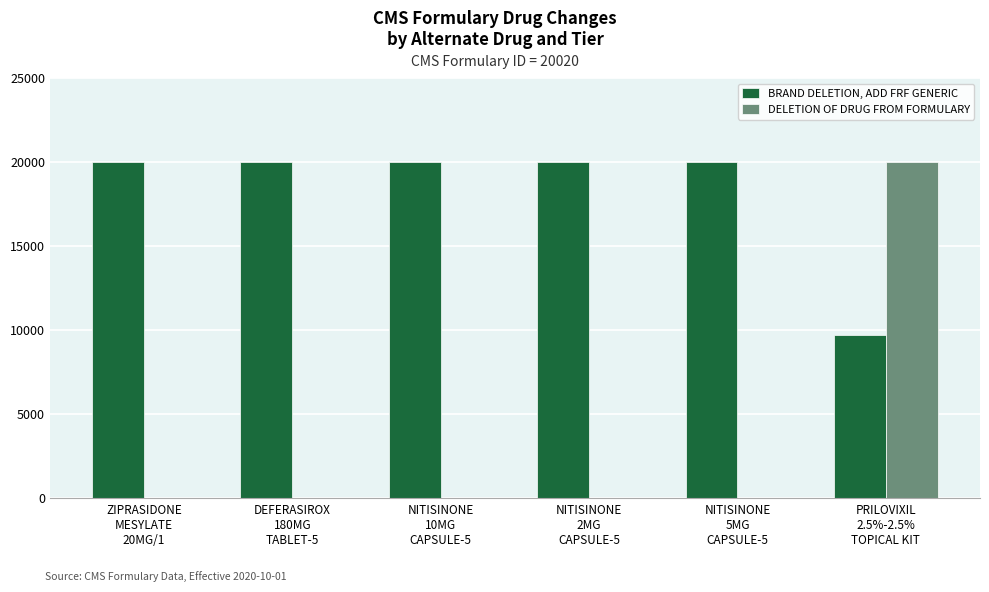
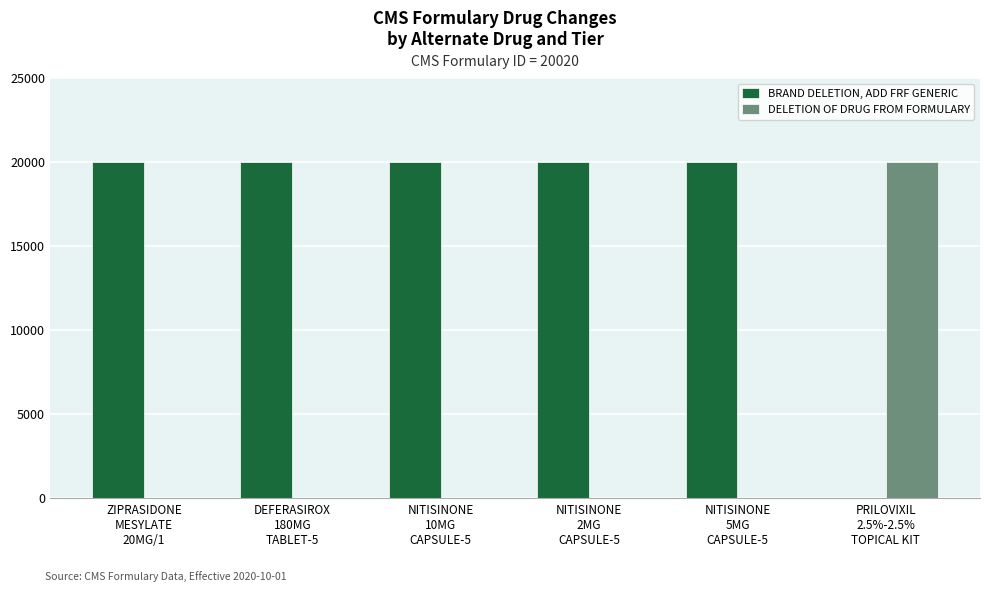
BRAND DELETION, ADD FRF GENERIC, PRILOVIXIL 2.5%-2.5% TOPICAL KIT: 9700 -> 0
